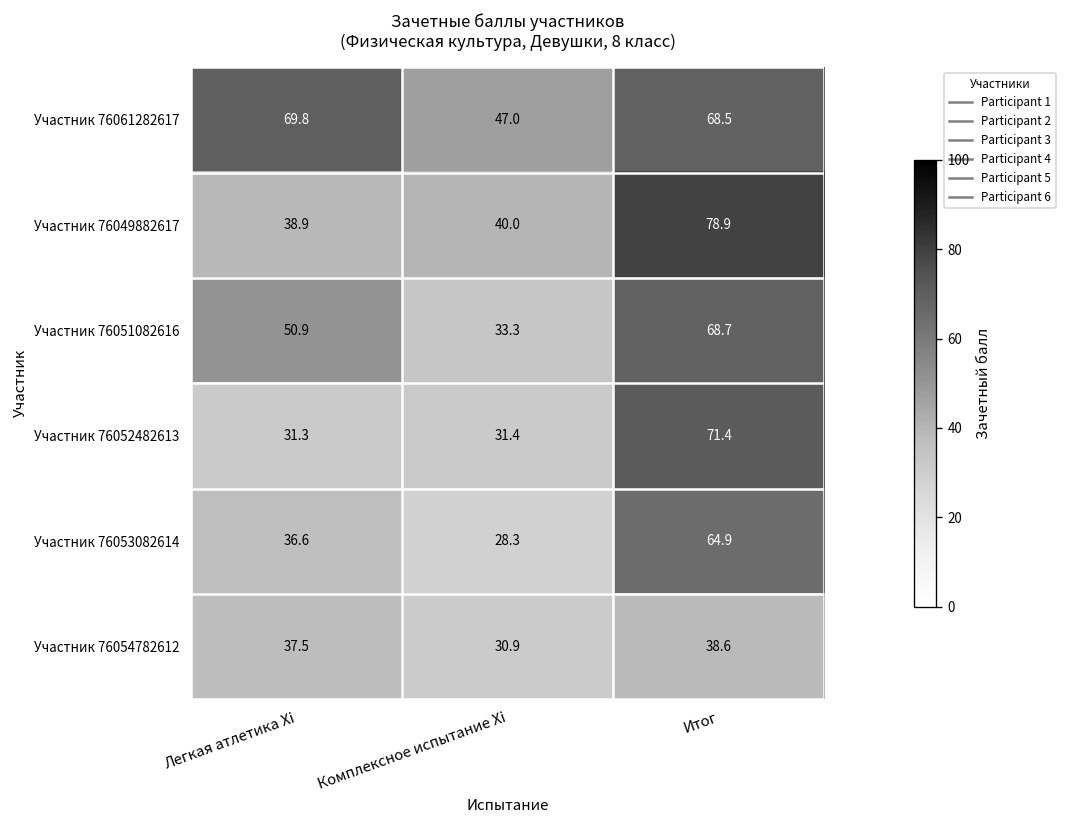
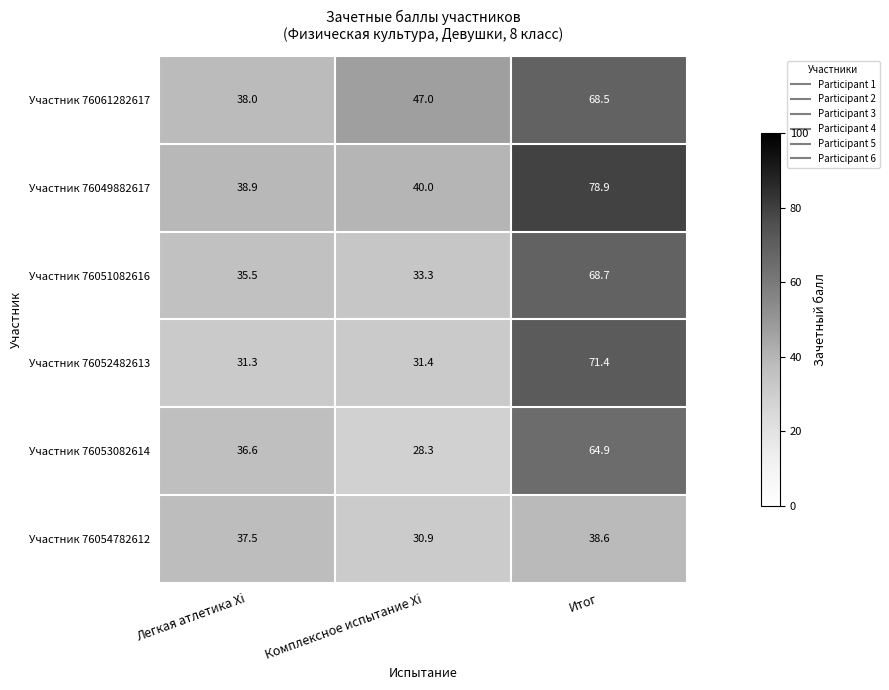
Участник 76061282617, Легкая атлетика Xi: 69.8 -> 38.0
Участник 76051082616, Легкая атлетика Xi: 50.9 -> 35.5
